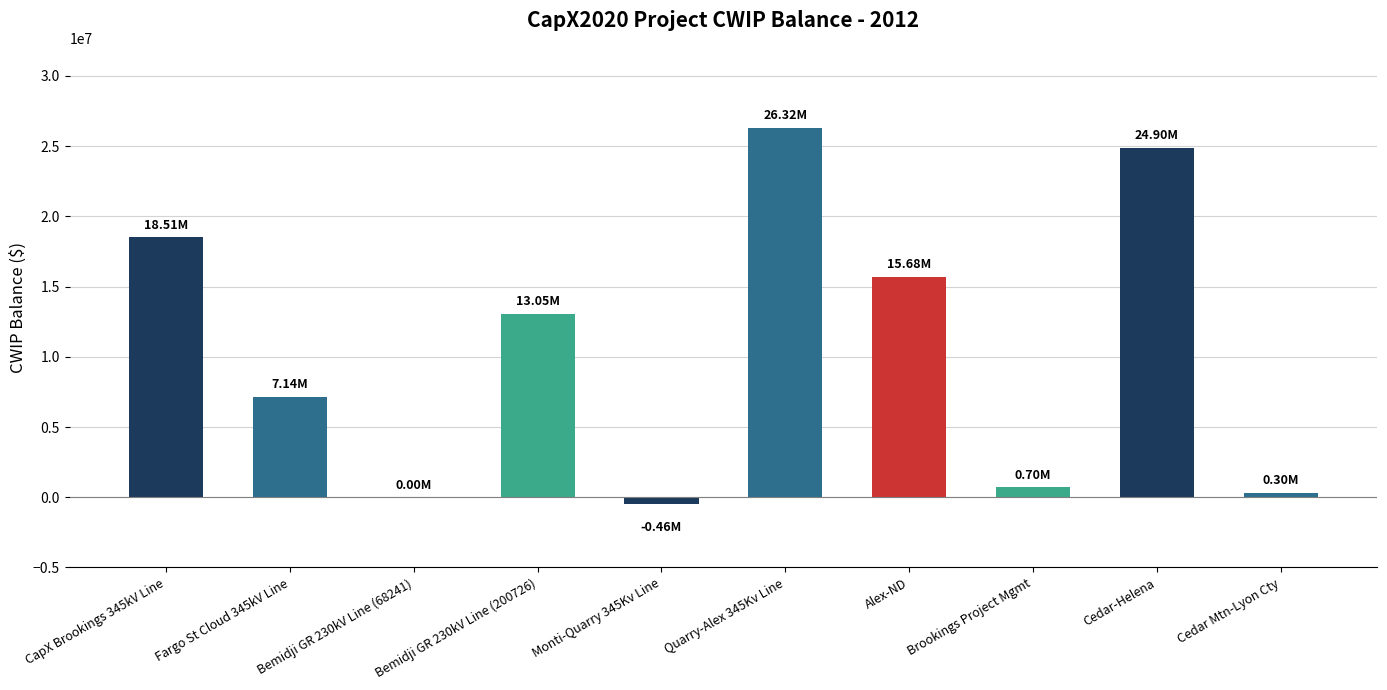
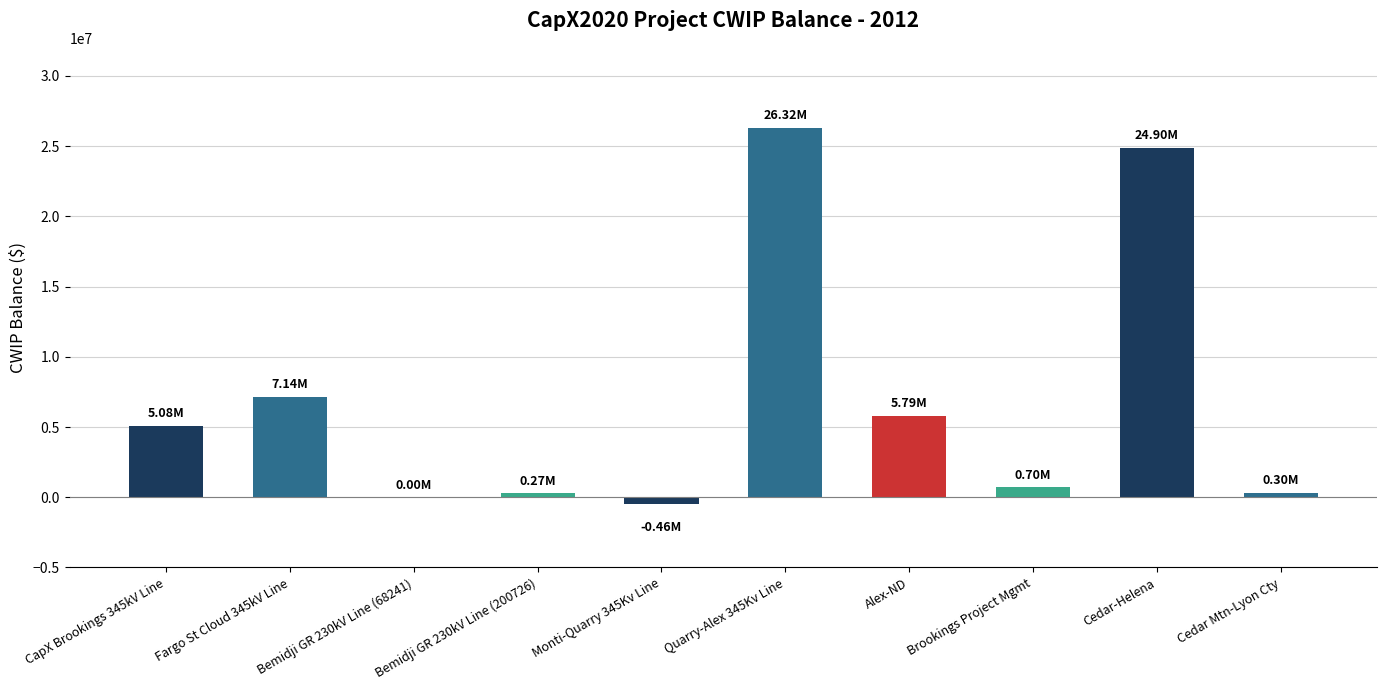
CapX Brookings 345kV Line: 18.51M -> 5.08M
Bemidji GR 230kV Line (200726): 13.05M -> 0.27M
Alex-ND: 15.68M -> 5.79M
